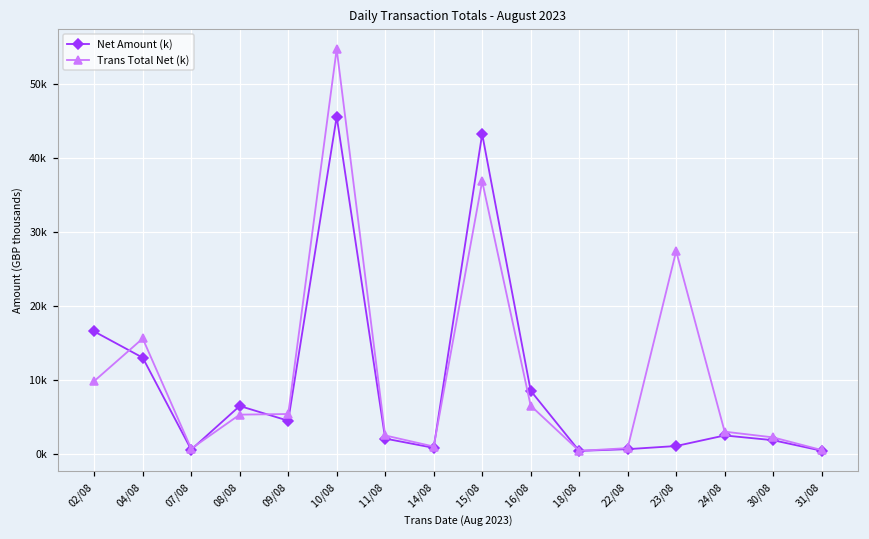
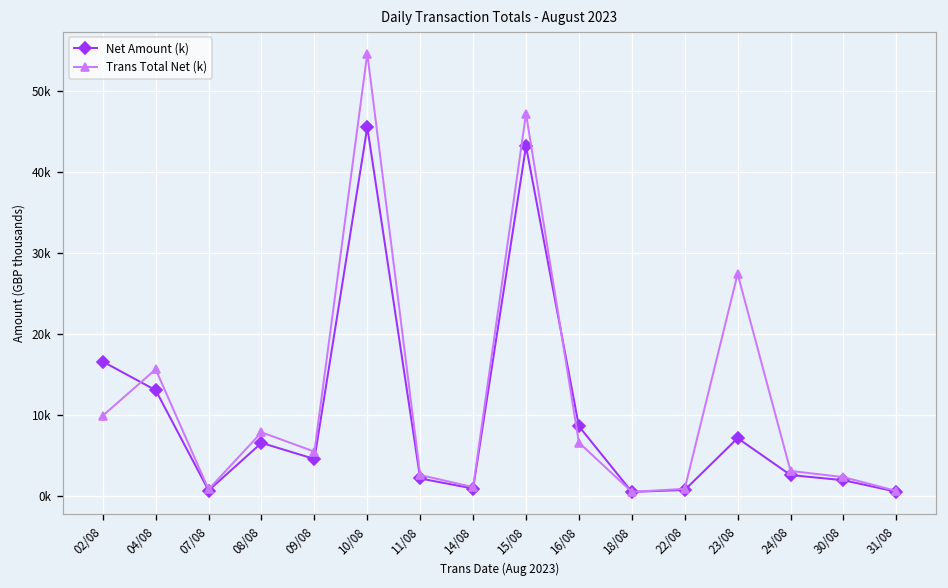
Trans Total Net (k), 08/08: 5000 -> 8000
Trans Total Net (k), 15/08: 37000 -> 47000
Net Amount (k), 23/08: 1000 -> 7000
